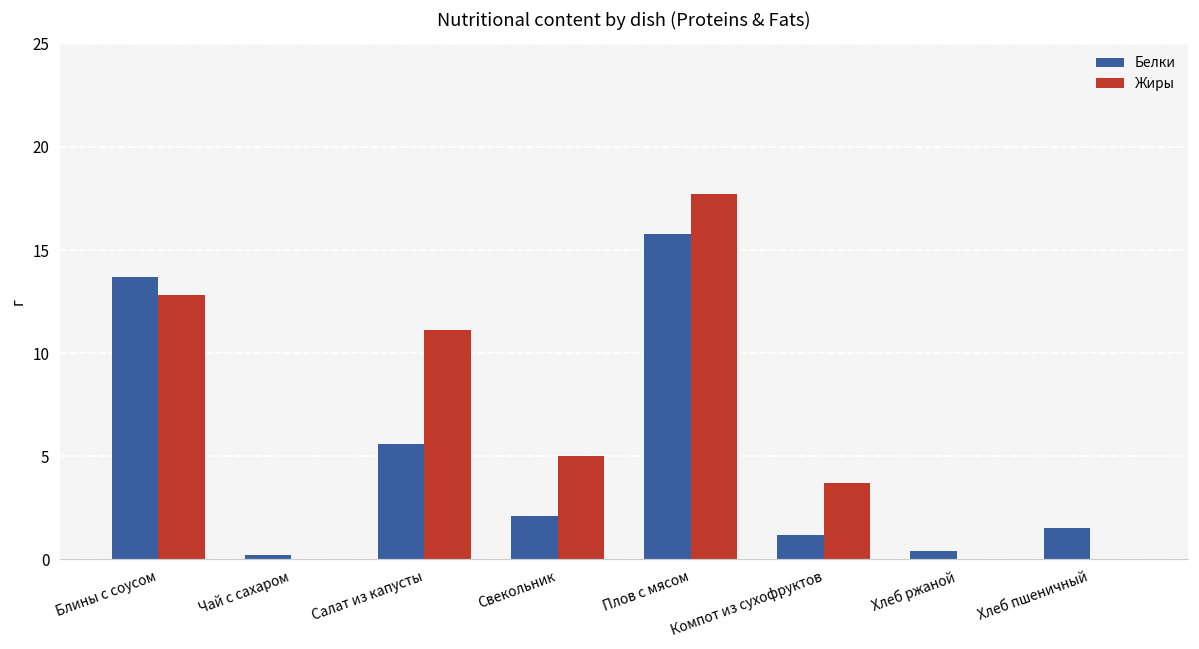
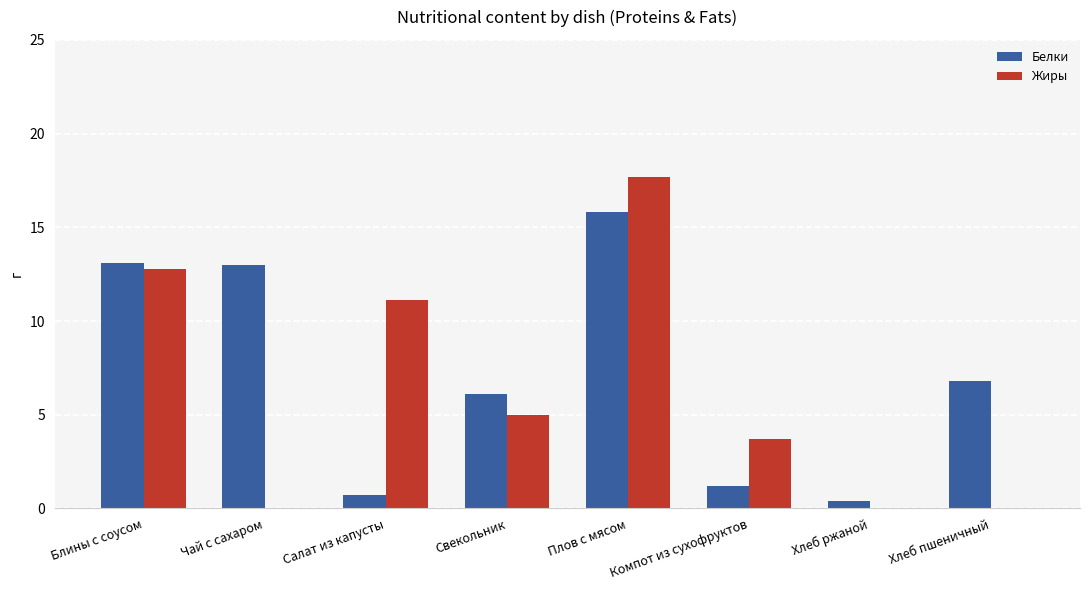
Белки, Блины с соусом: 13.7 -> 13.1
Белки, Чай с сахаром: 0.2 -> 13.0
Белки, Салат из капусты: 5.6 -> 0.7
Белки, Свекольник: 2.1 -> 6.1
Белки, Хлеб пшеничный: 1.5 -> 6.8
